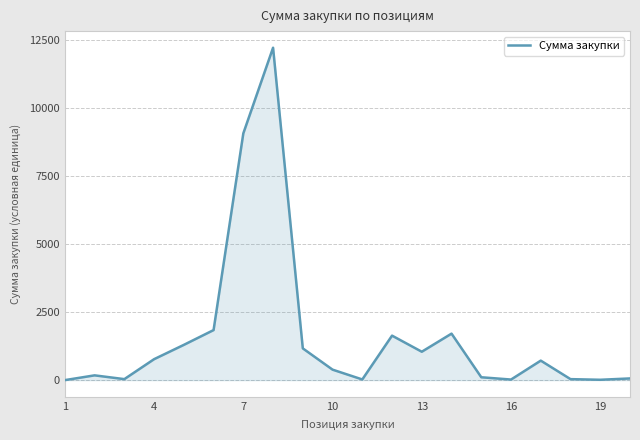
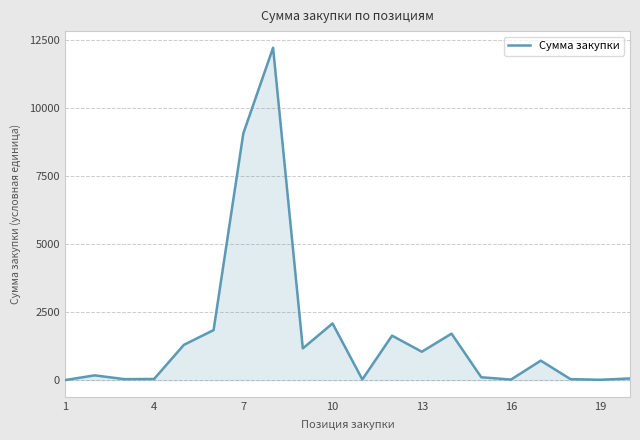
4: 800 -> 0
10: 400 -> 2100
